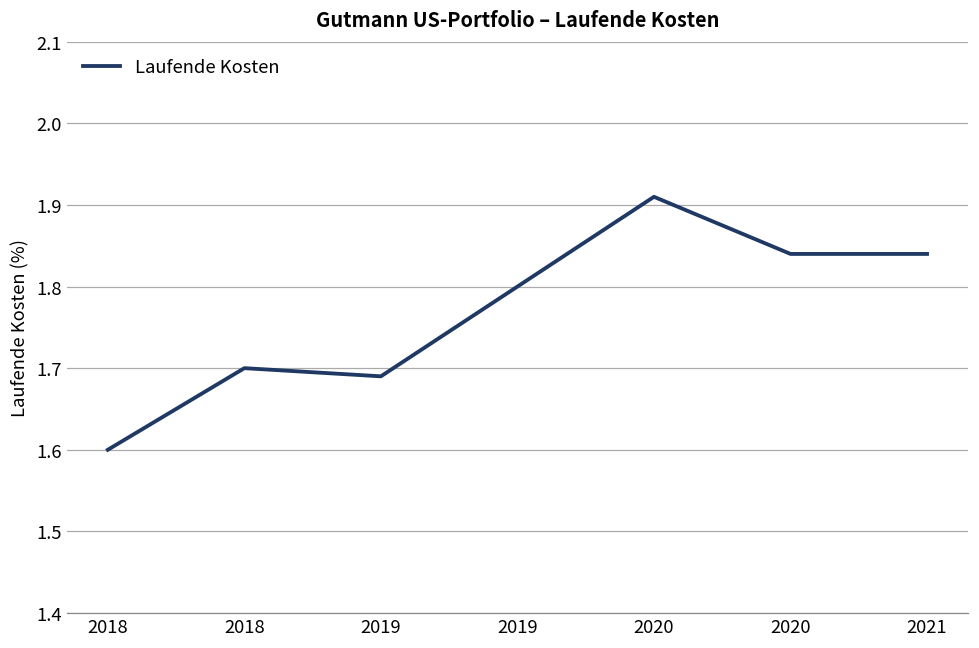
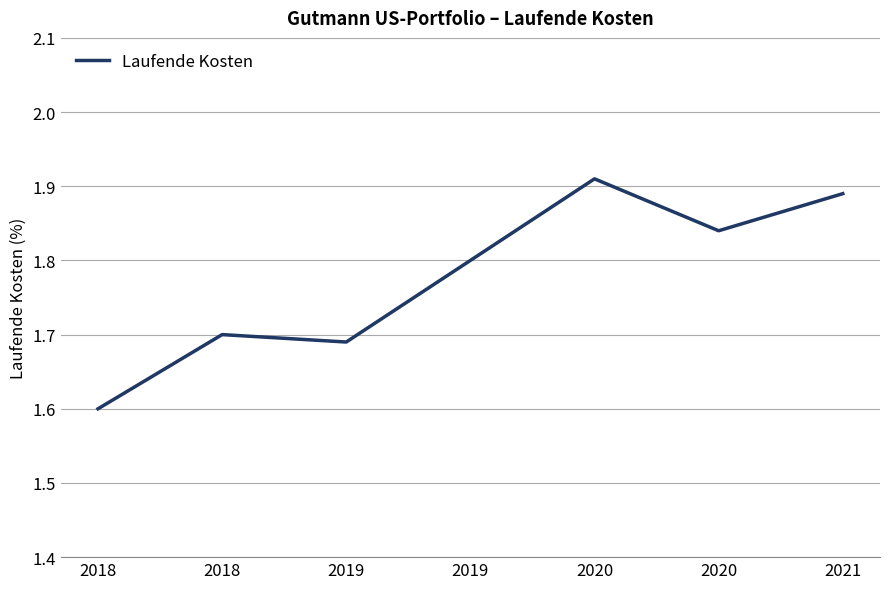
2021: 1.84 -> 1.89
